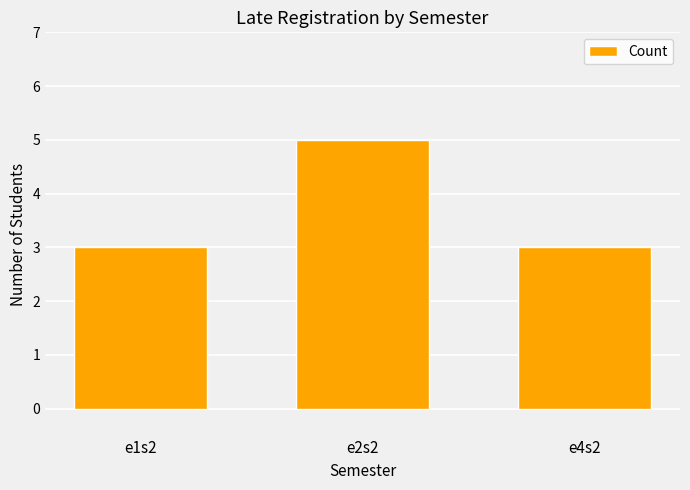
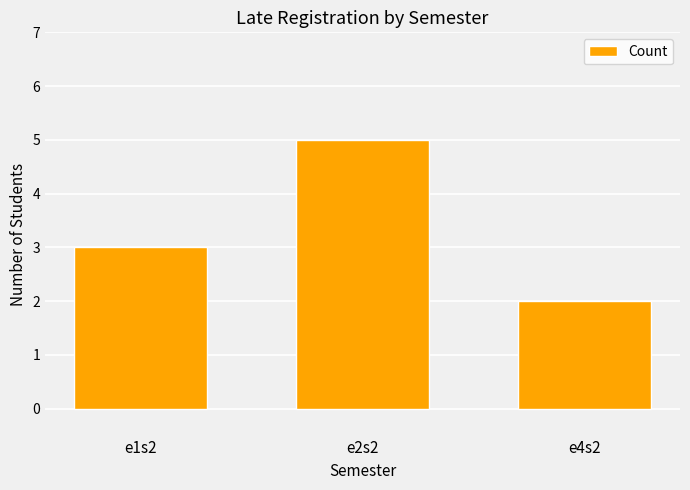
e4s2: 3 -> 2
